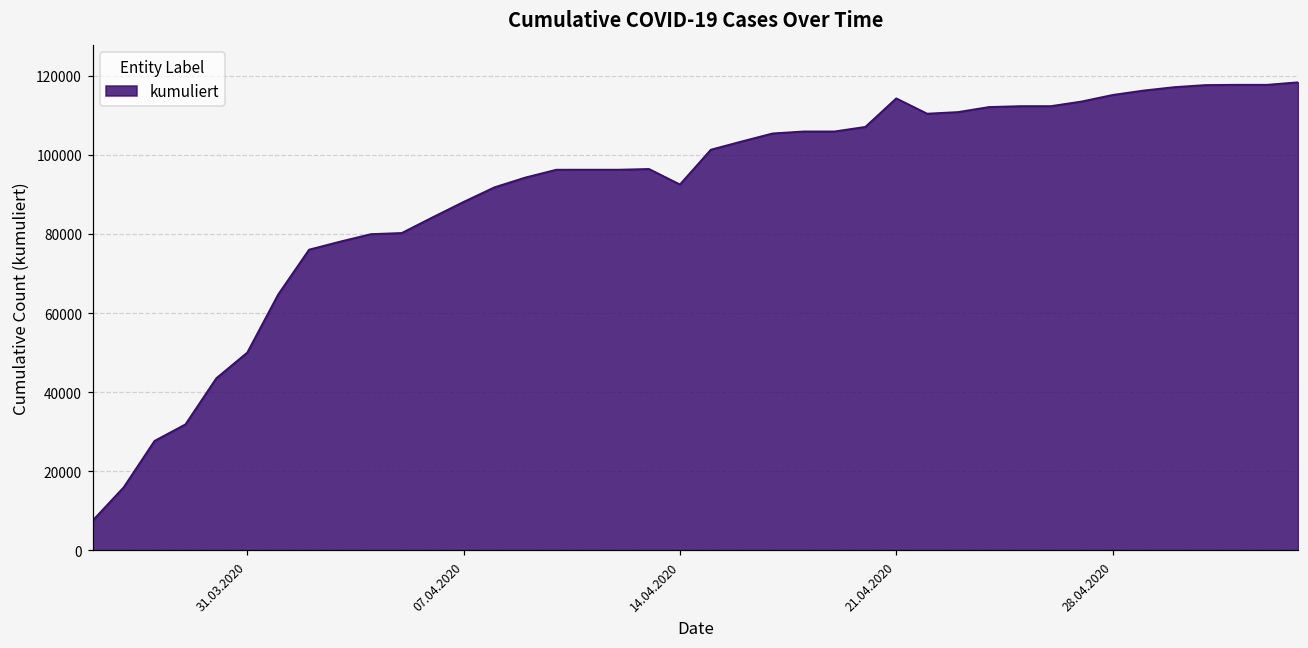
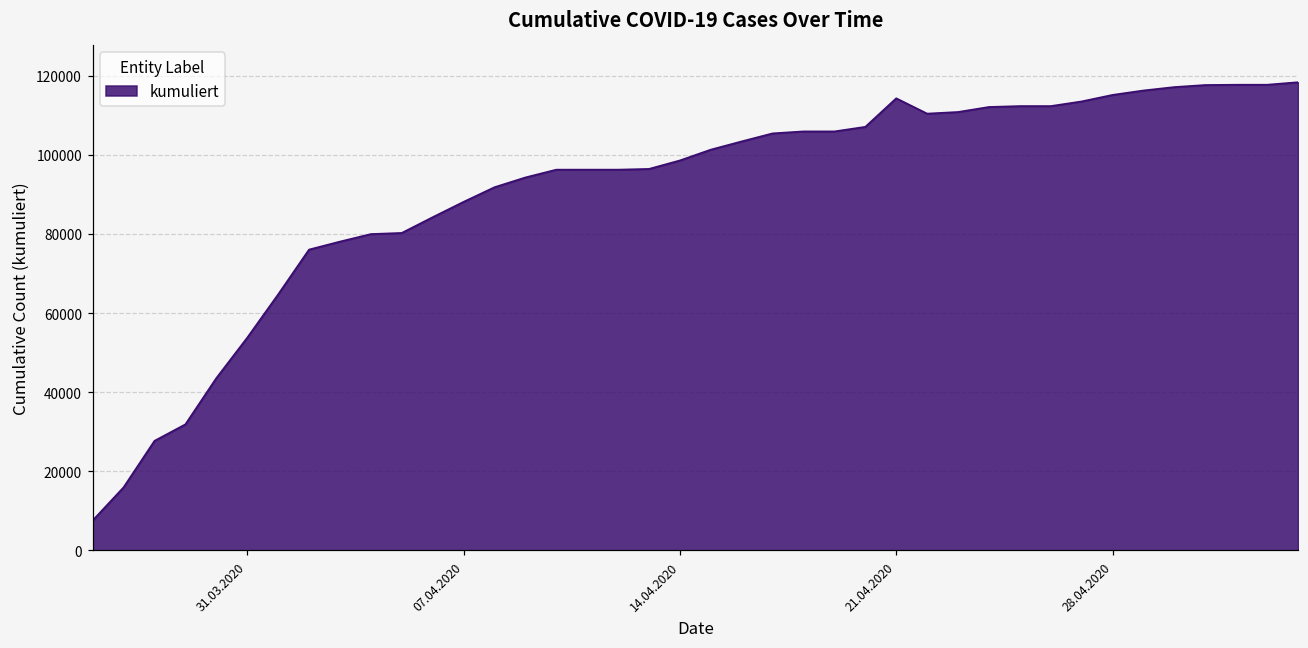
31.03.2020: 50000 -> 54000
14.04.2020: 93000 -> 99000
